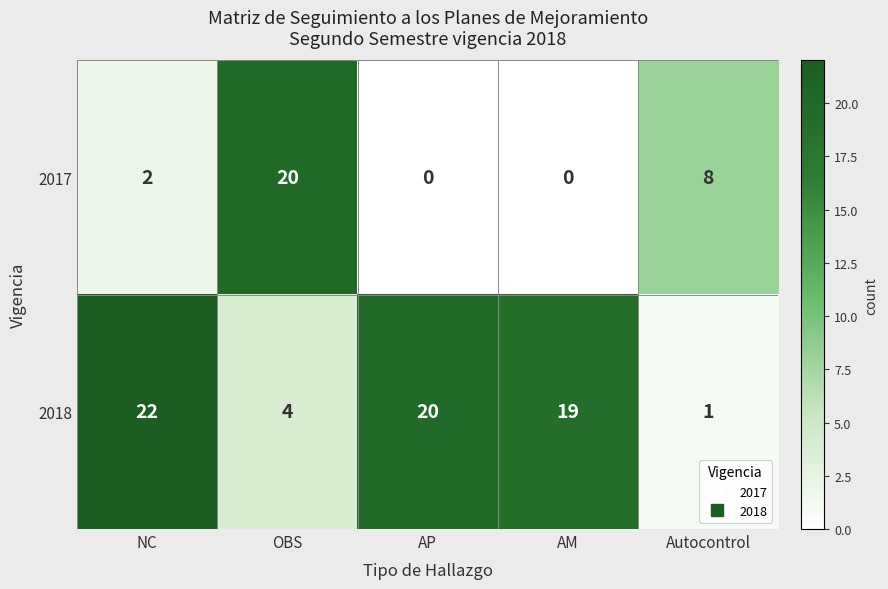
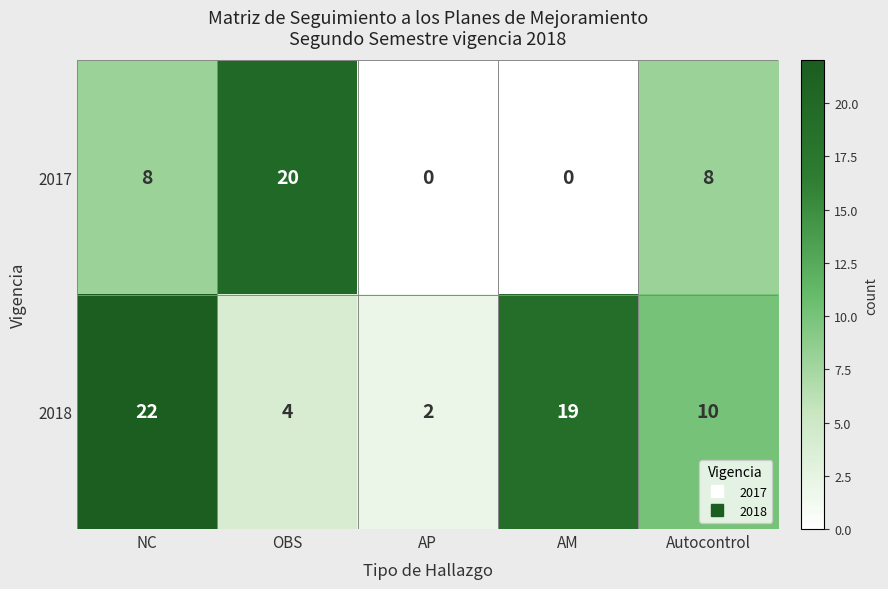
2017, NC: 2 -> 8
2018, AP: 20 -> 2
2018, Autocontrol: 1 -> 10
